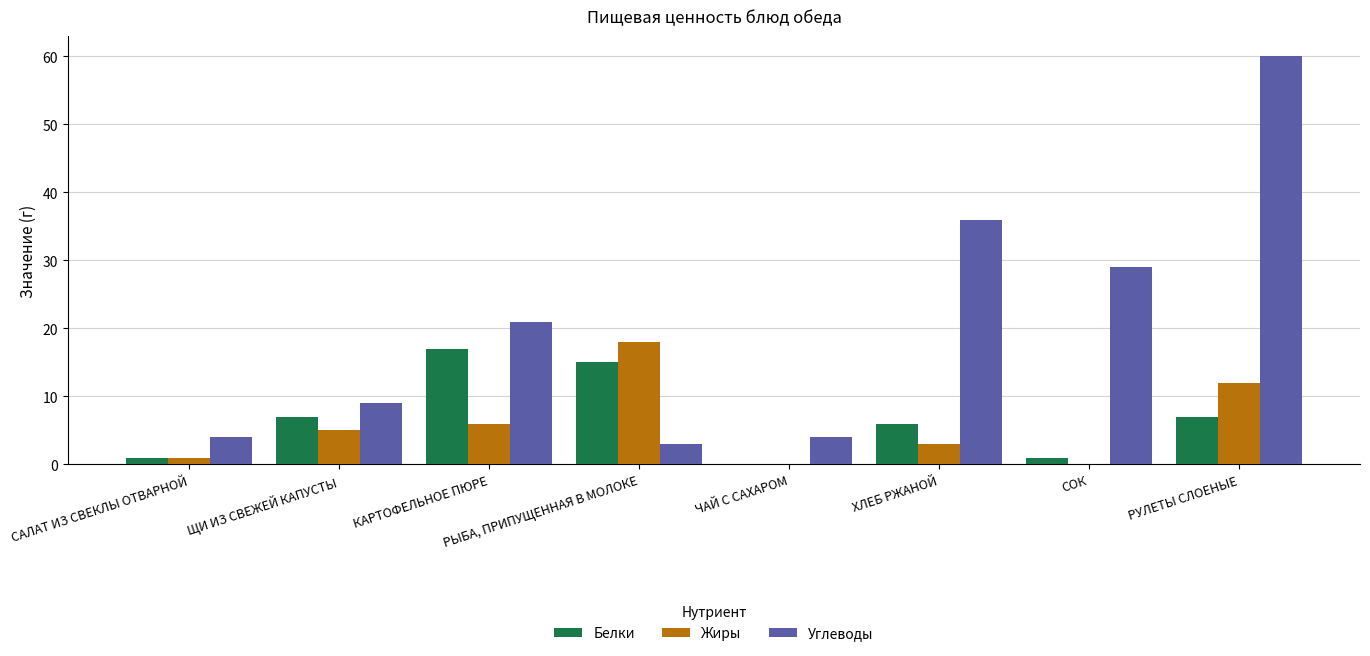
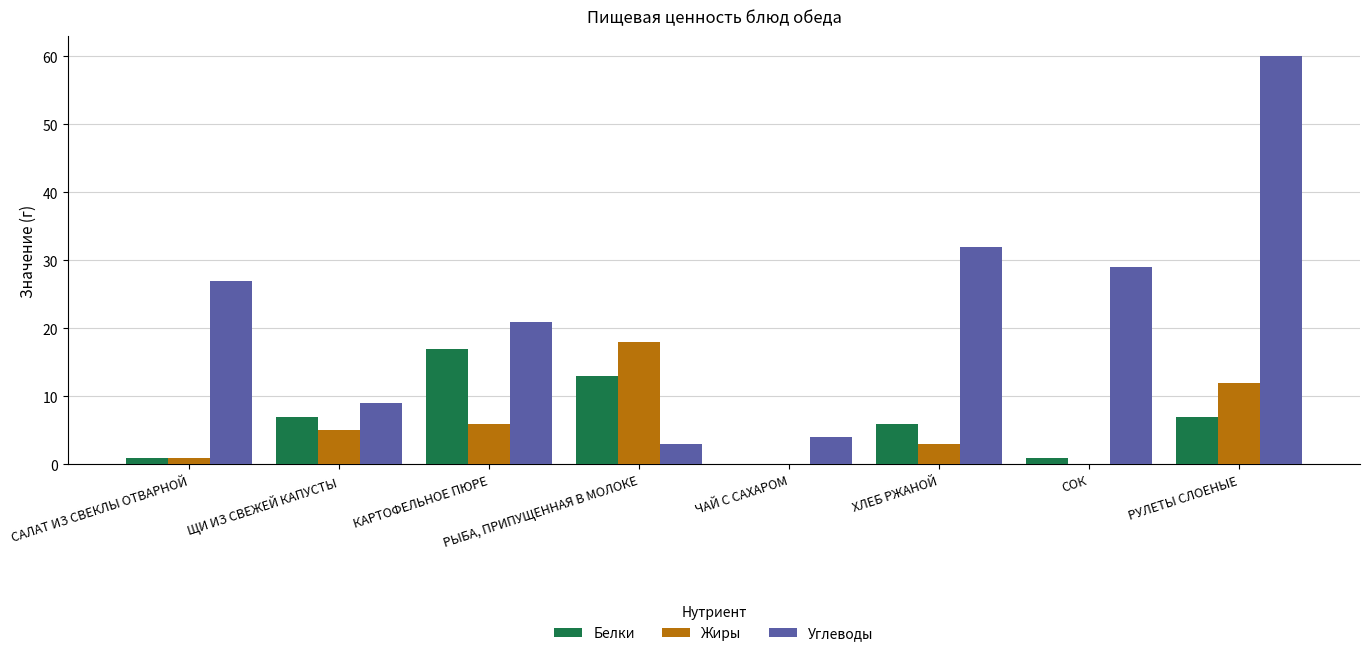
Углеводы, САЛАТ ИЗ СВЕКЛЫ ОТВАРНОЙ: 4 -> 27
Белки, РЫБА, ПРИПУЩЕННАЯ В МОЛОКЕ: 15 -> 13
Углеводы, ХЛЕБ РЖАНОЙ: 36 -> 32
